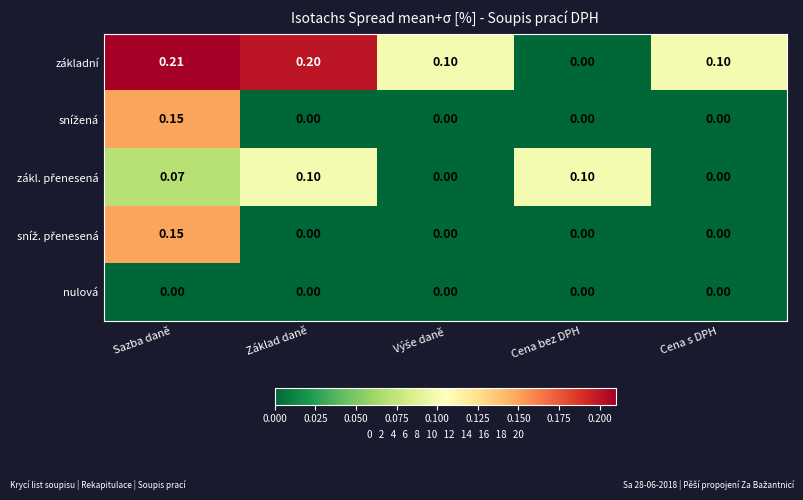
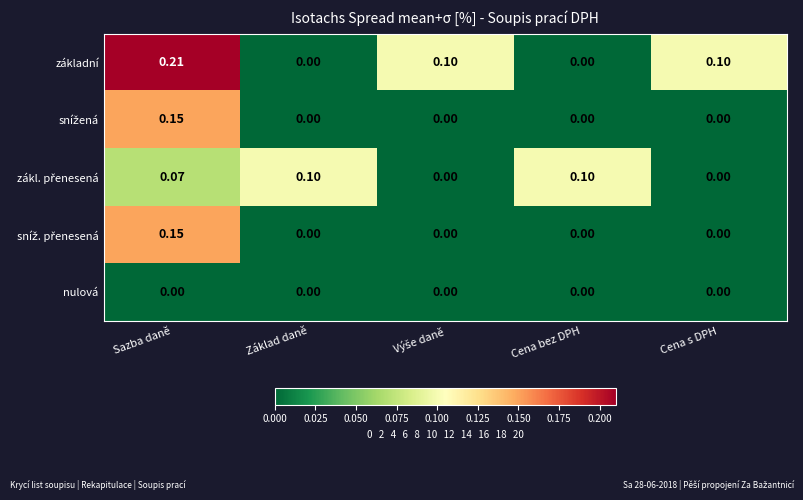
základní, Základ daně: 0.20 -> 0.00
